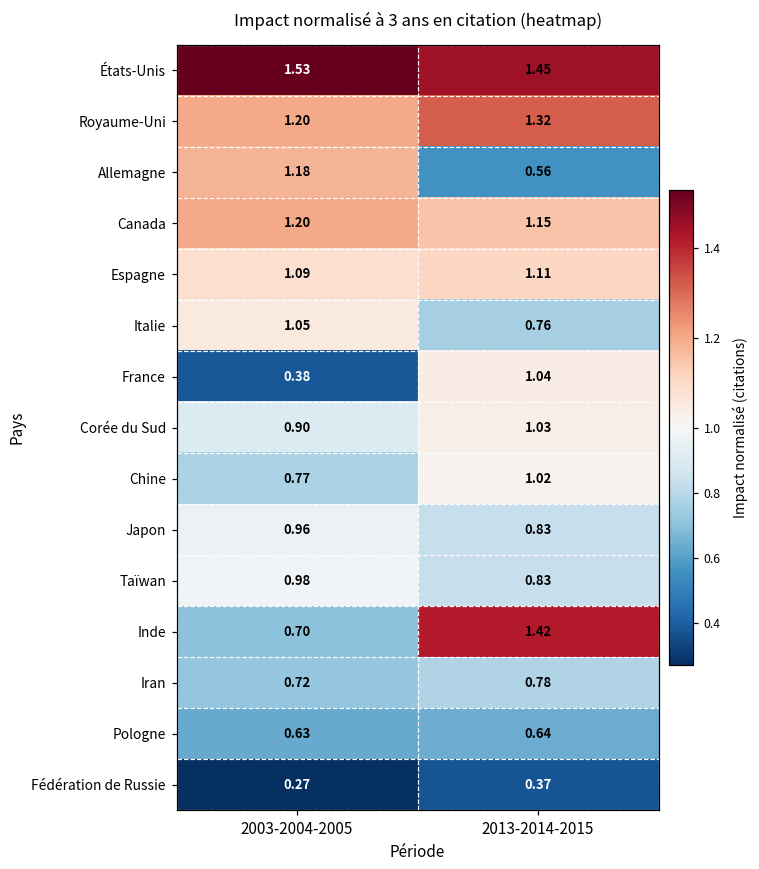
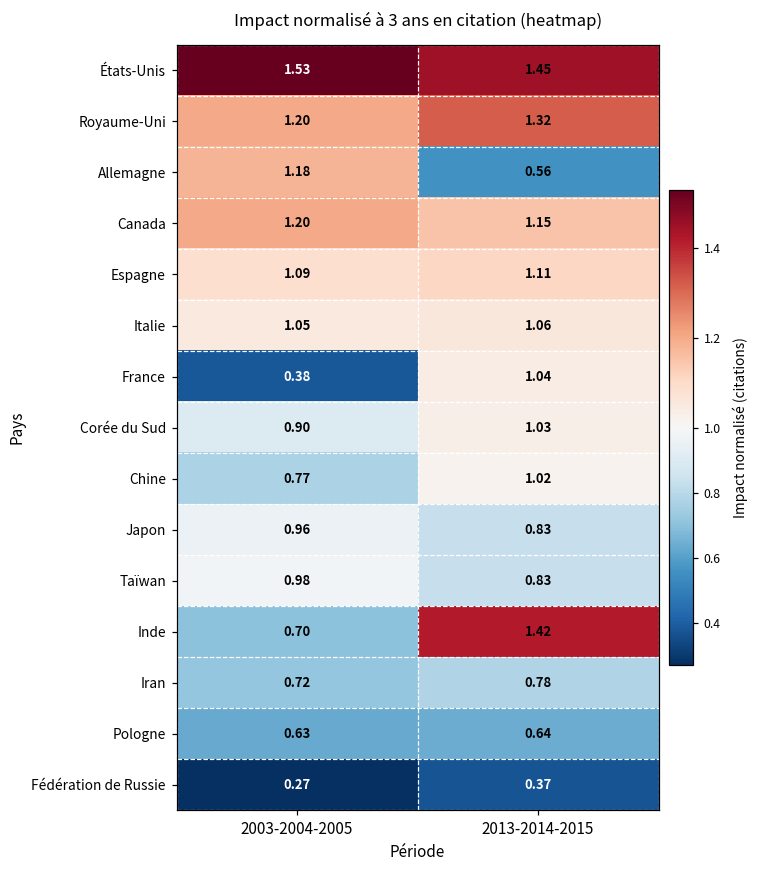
Italie, 2013-2014-2015: 0.76 -> 1.06
